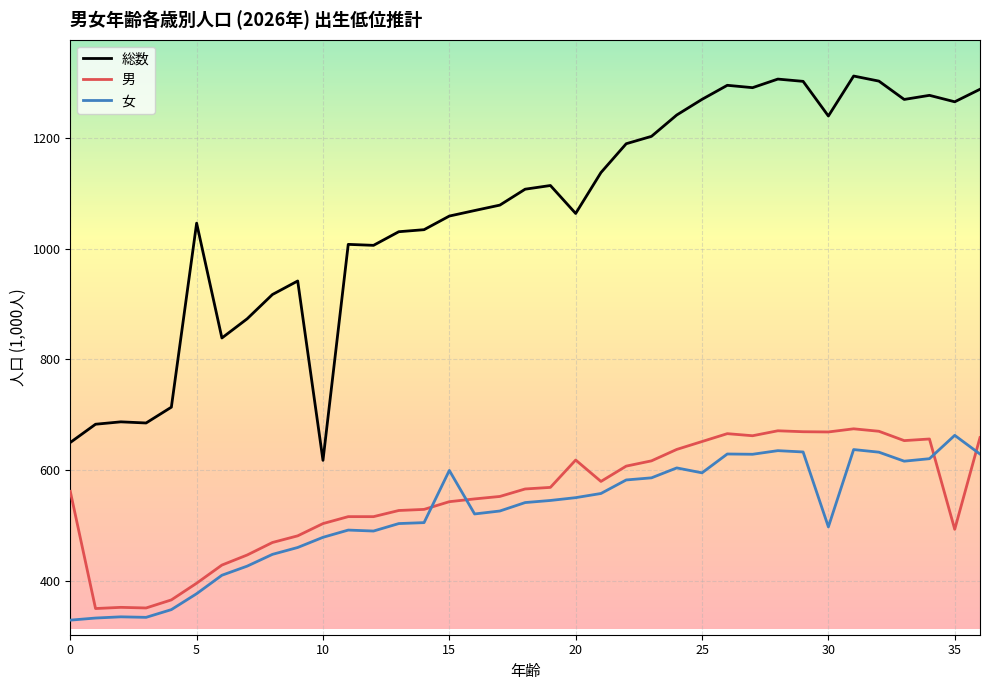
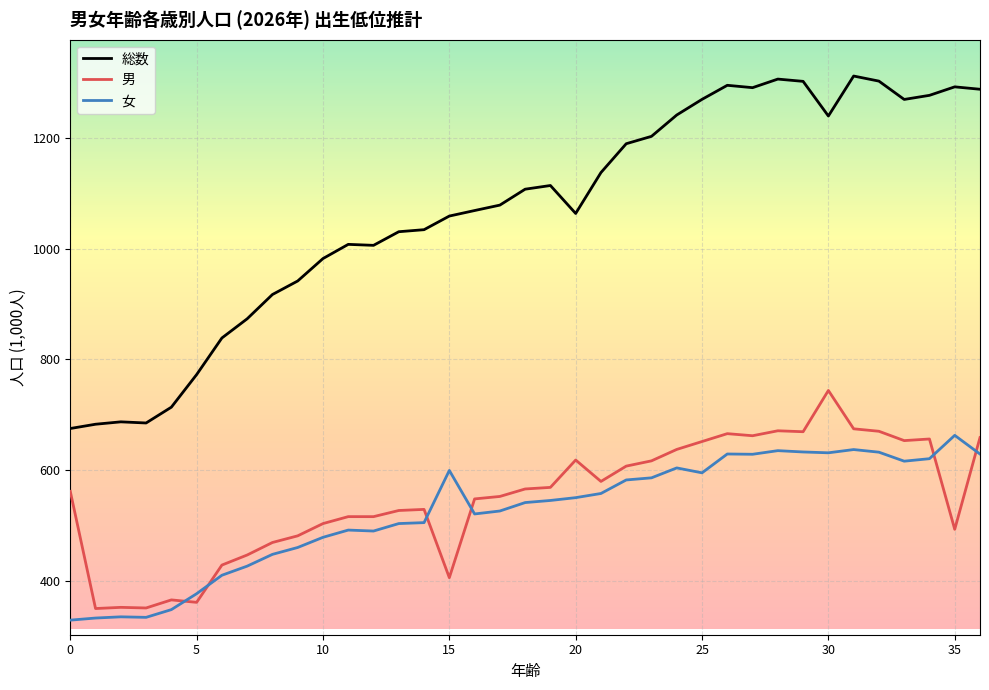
総数, 0: 650 -> 680
総数, 5: 1050 -> 770
男, 5: 400 -> 360
総数, 10: 620 -> 980
男, 15: 540 -> 410
男, 30: 670 -> 740
女, 30: 500 -> 630
総数, 35: 1270 -> 1290
